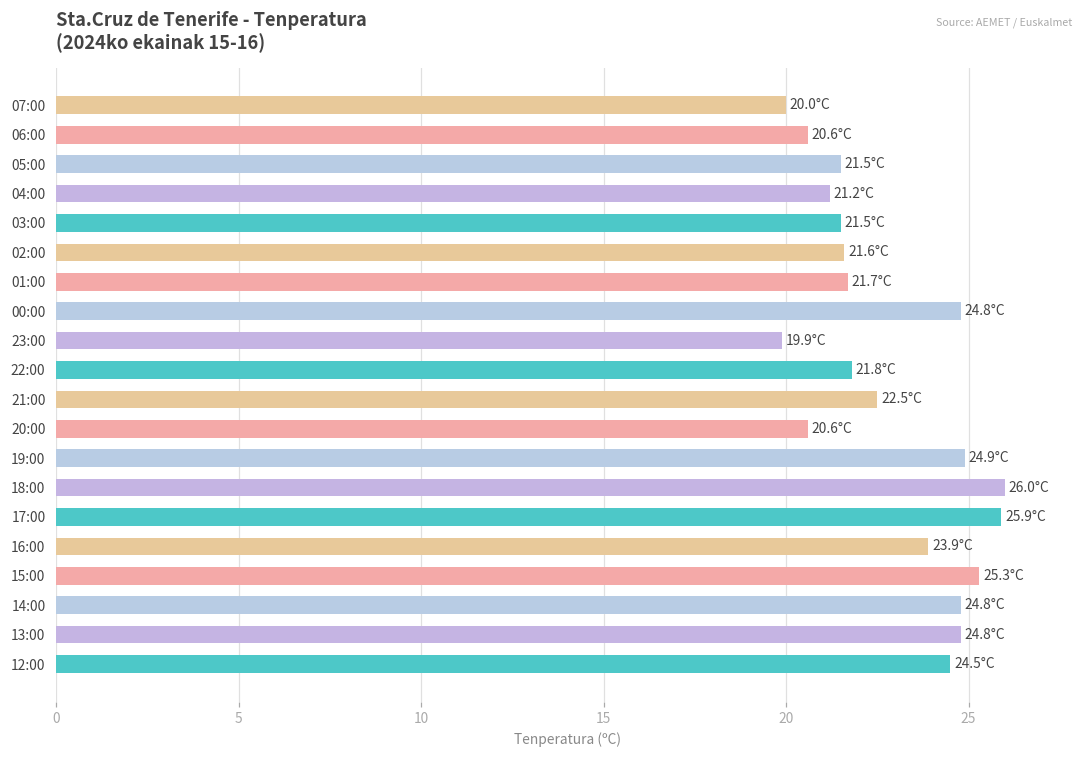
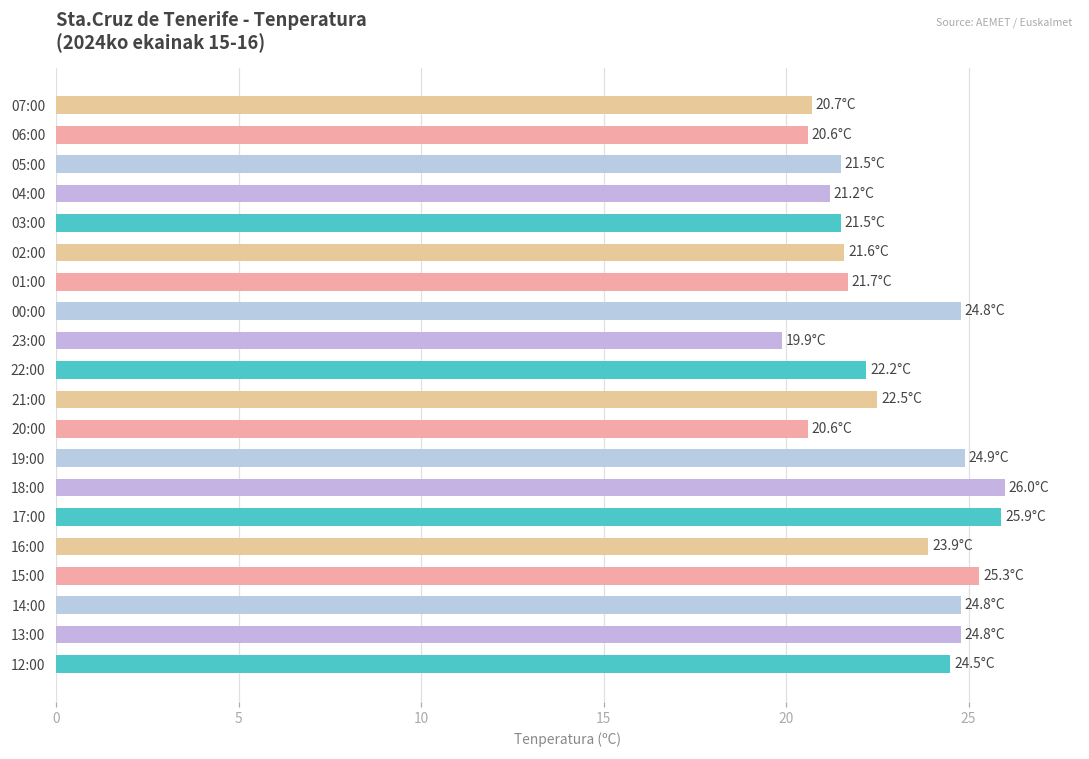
07:00: 20.0°C -> 20.7°C
22:00: 21.8°C -> 22.2°C
